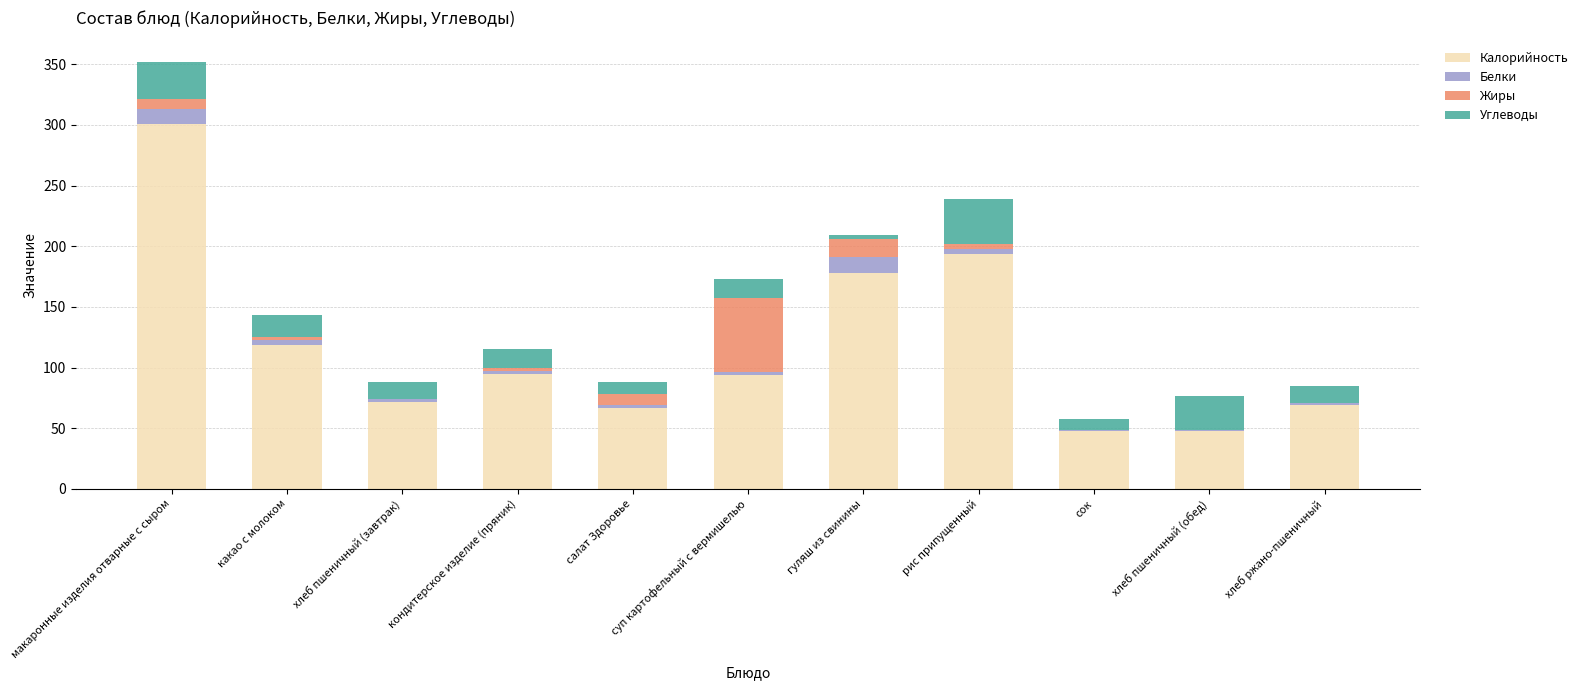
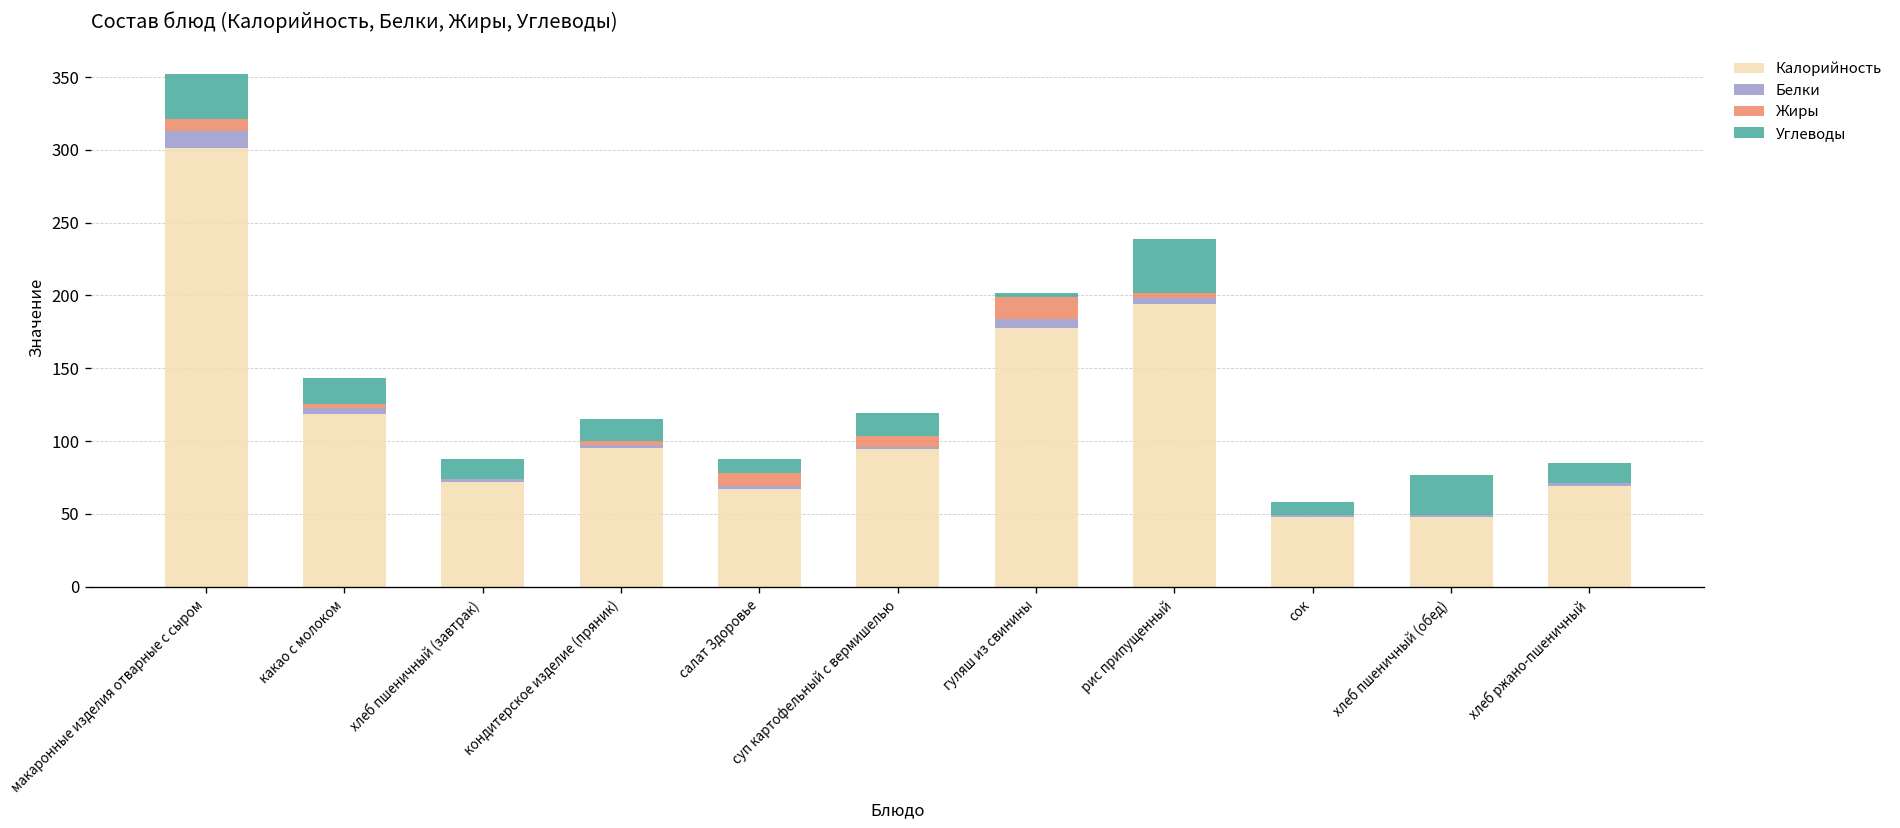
Жиры, суп картофельный с вермишелью: 61 -> 7
Белки, гуляш из свинины: 13 -> 6
